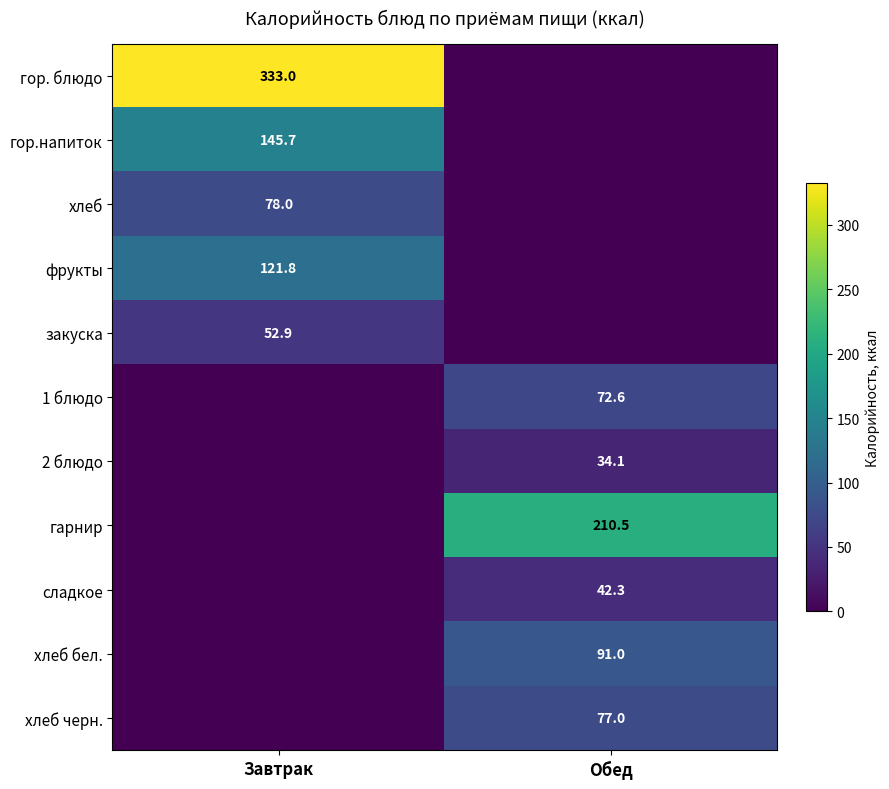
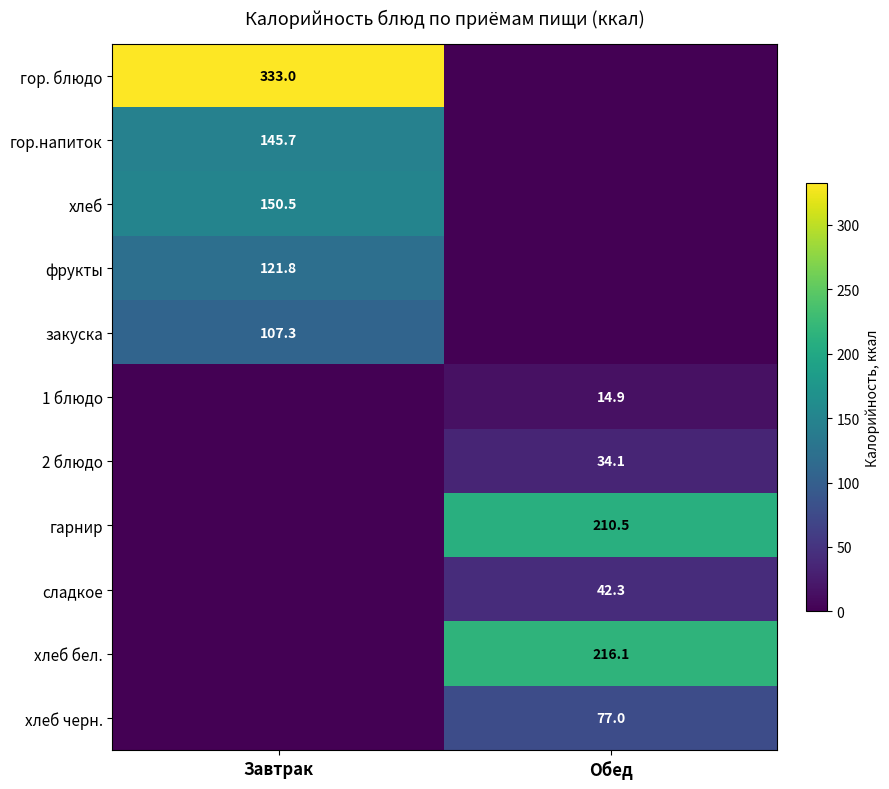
хлеб, Завтрак: 78.0 -> 150.5
закуска, Завтрак: 52.9 -> 107.3
1 блюдо, Обед: 72.6 -> 14.9
хлеб бел., Обед: 91.0 -> 216.1
